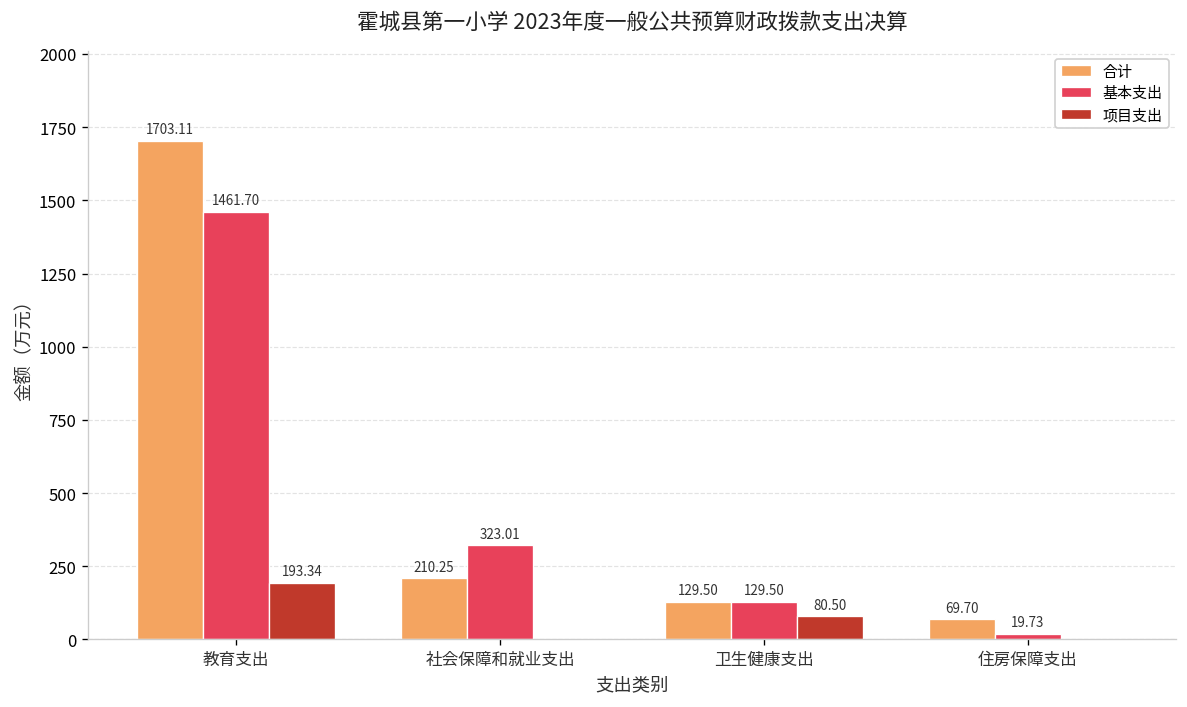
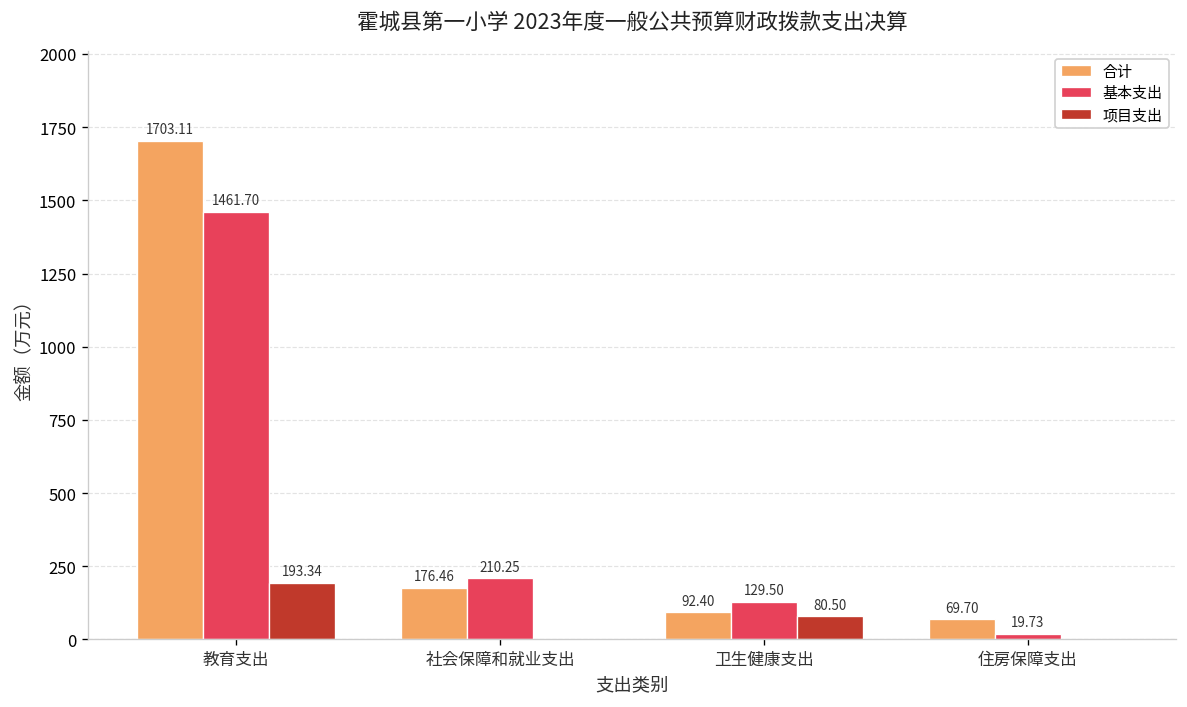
合计, 社会保障和就业支出: 210.25 -> 176.46
基本支出, 社会保障和就业支出: 323.01 -> 210.25
合计, 卫生健康支出: 129.50 -> 92.40
